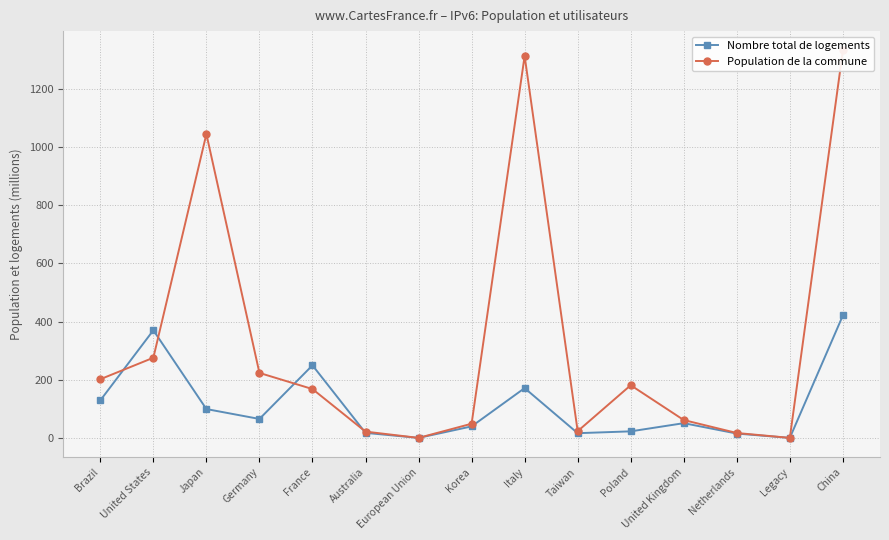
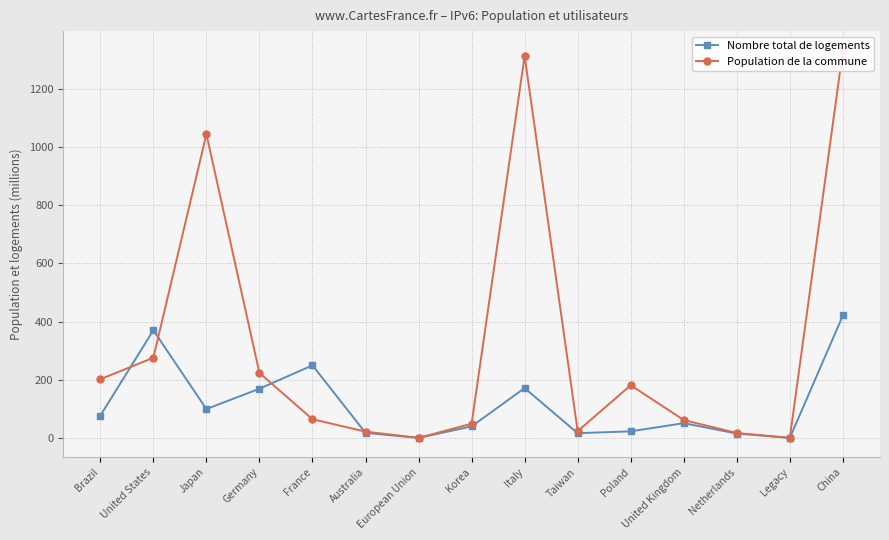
Nombre total de logements, Brazil: 130 -> 80
Nombre total de logements, Germany: 70 -> 170
Population de la commune, France: 170 -> 60
